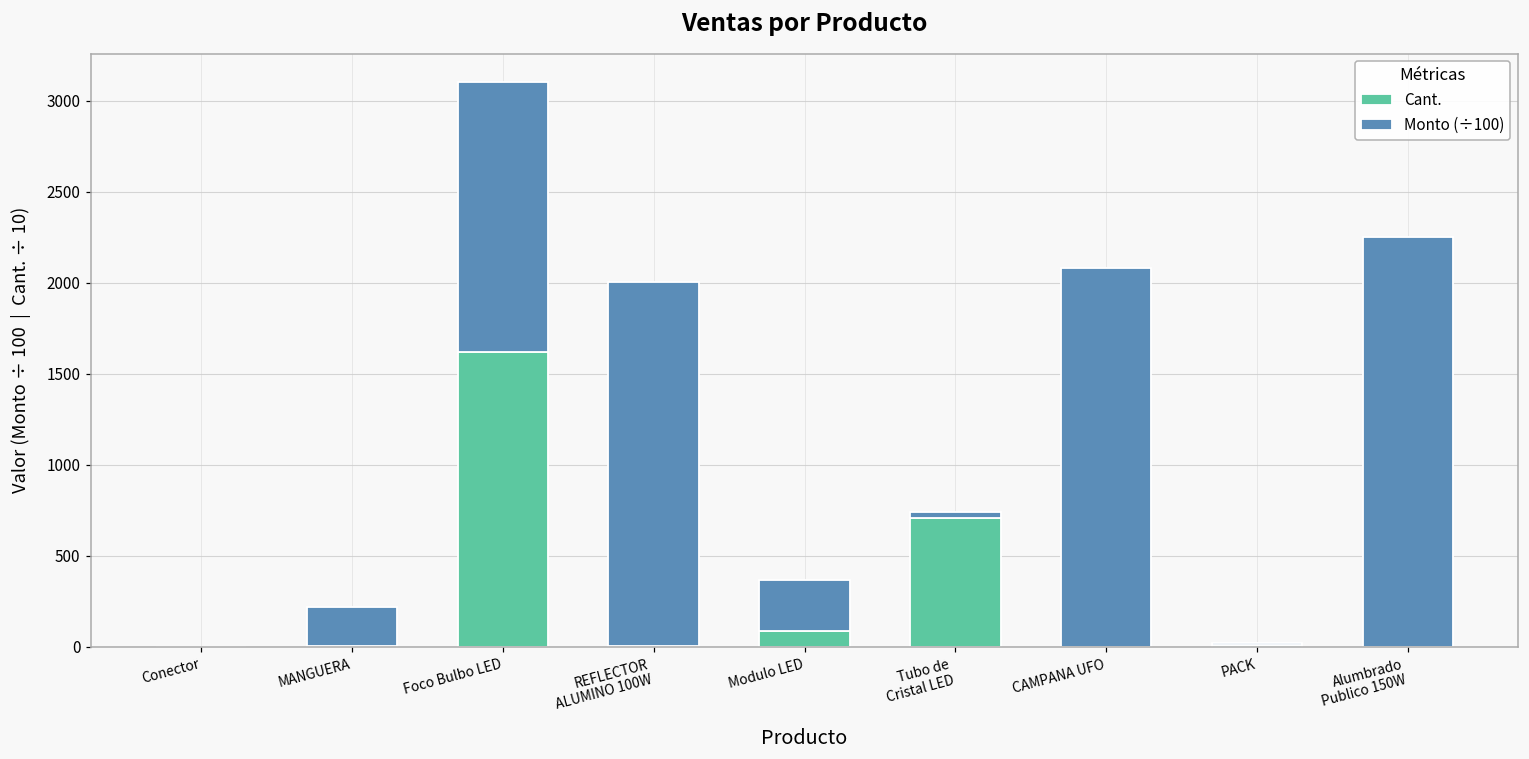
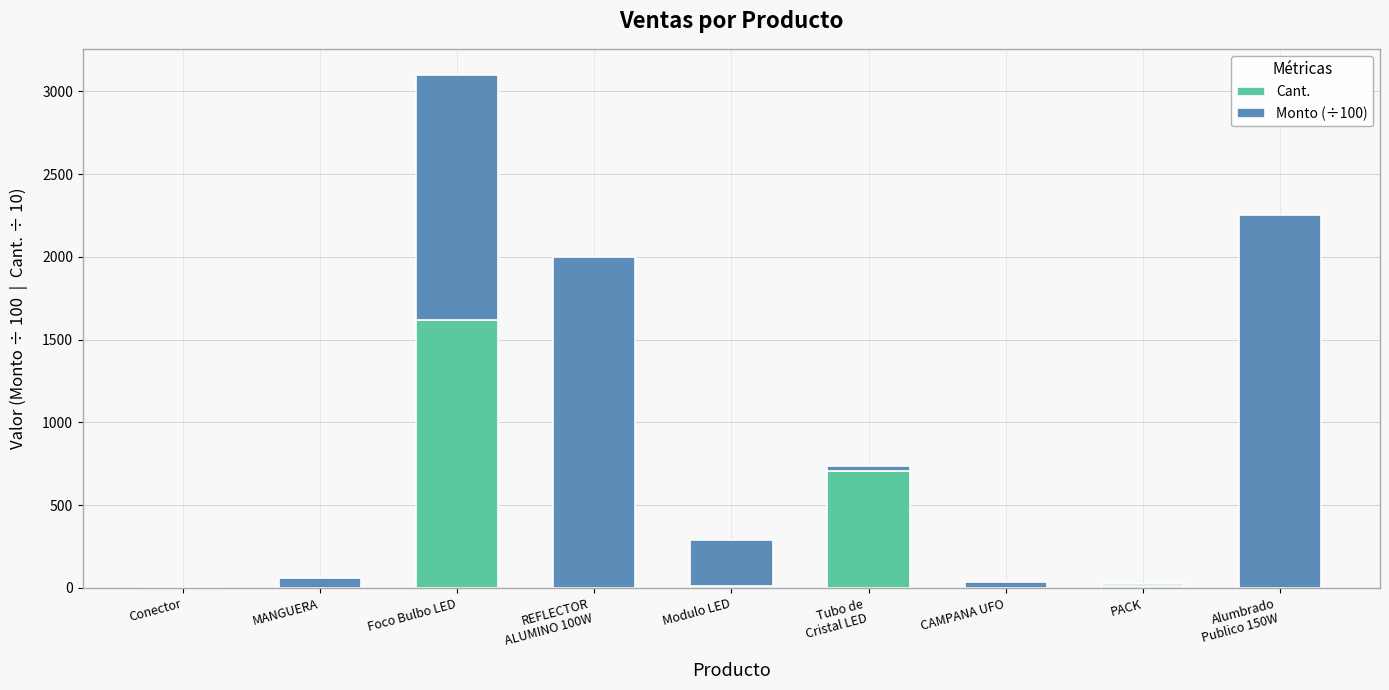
Monto (÷100), MANGUERA: 220 -> 60
Cant., Modulo LED: 90 -> 10
Monto (÷100), CAMPANA UFO: 2080 -> 40
